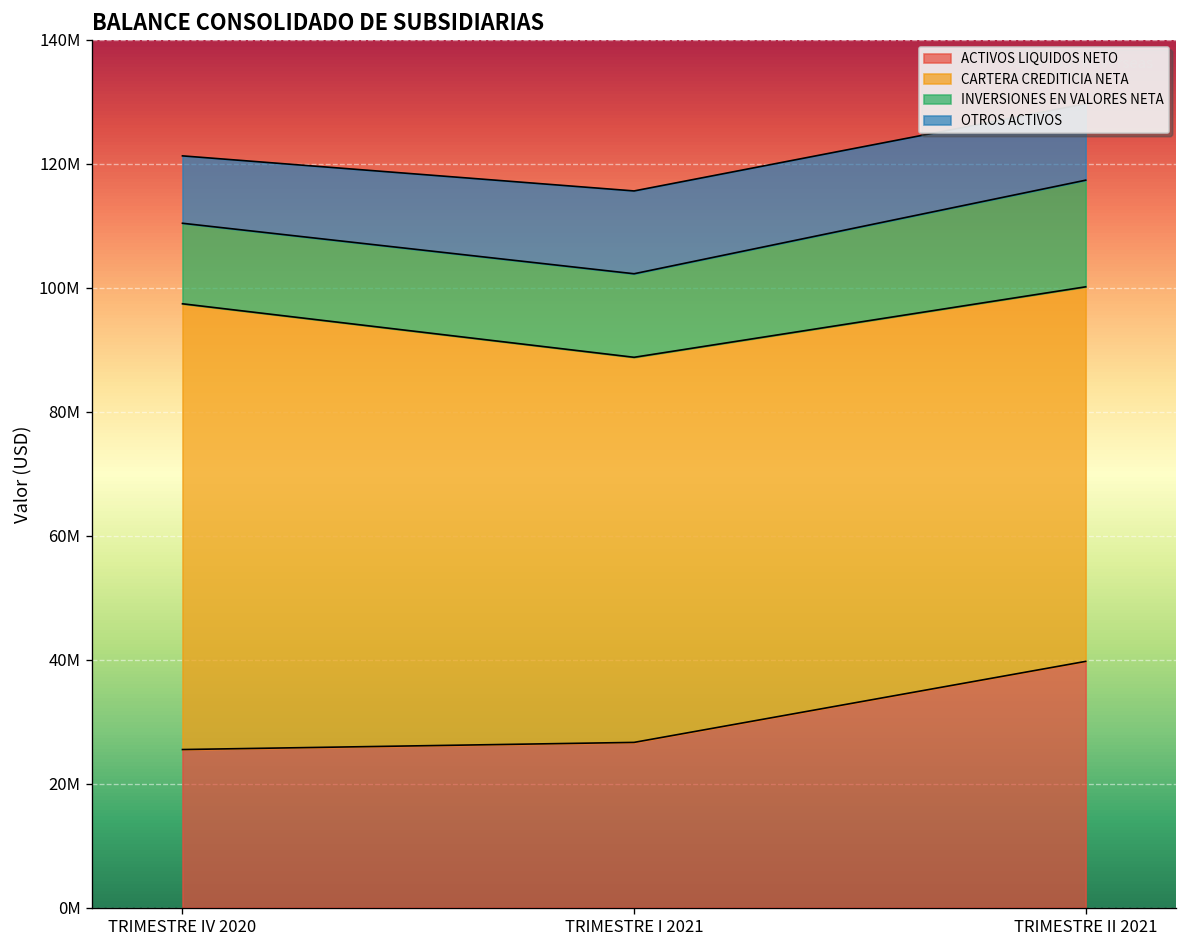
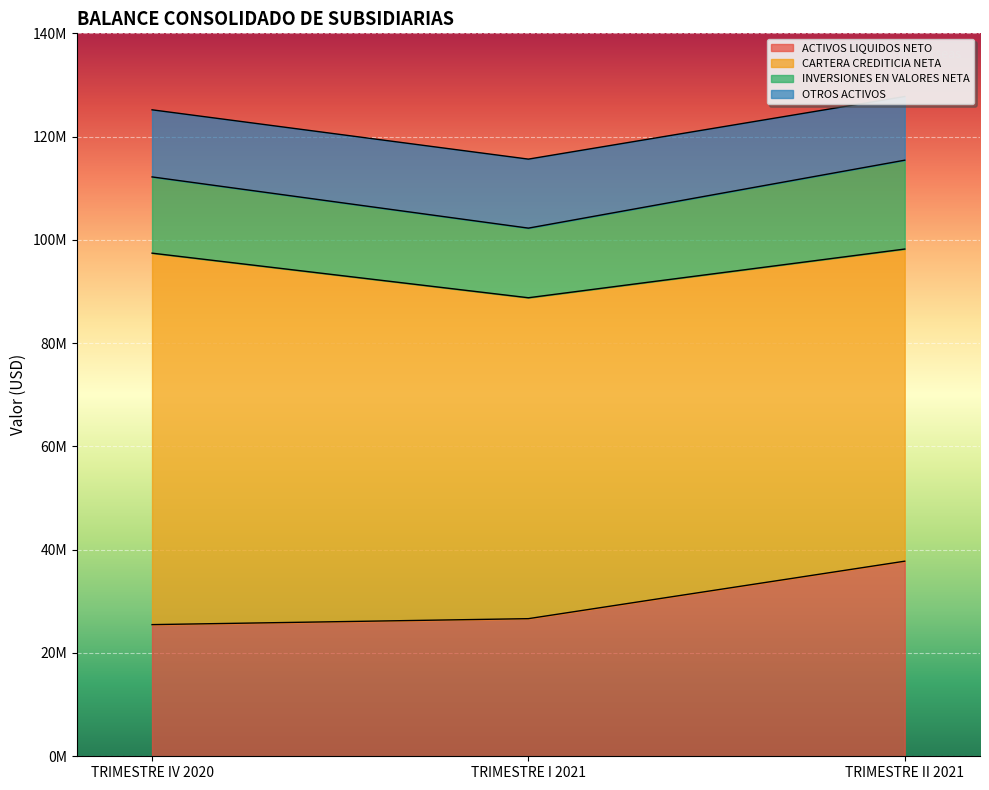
INVERSIONES EN VALORES NETA, TRIMESTRE IV 2020: 13000000 -> 15000000
OTROS ACTIVOS, TRIMESTRE IV 2020: 11000000 -> 13000000
ACTIVOS LIQUIDOS NETO, TRIMESTRE II 2021: 40000000 -> 38000000
